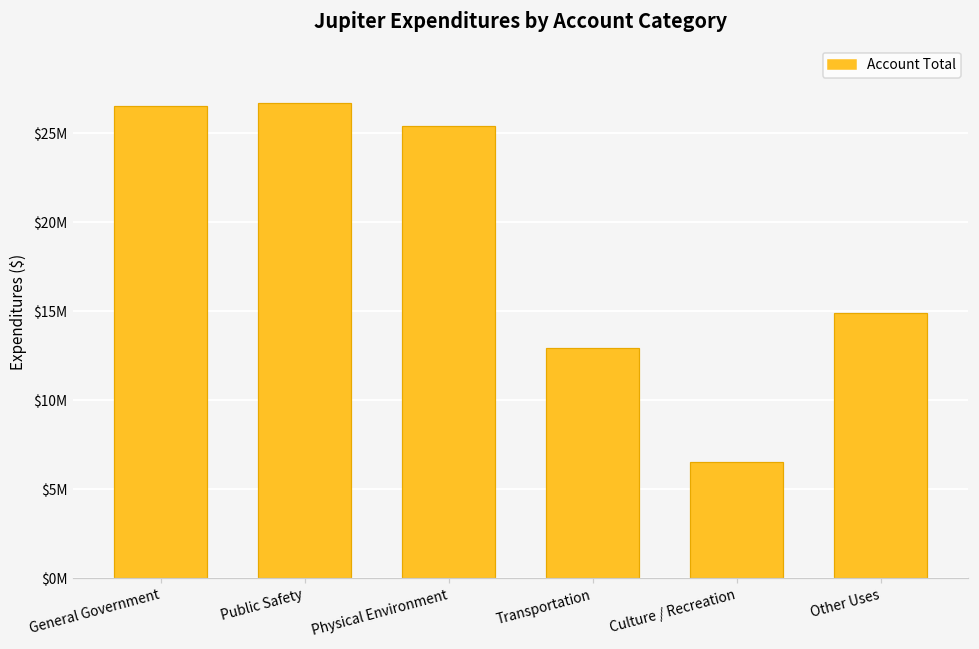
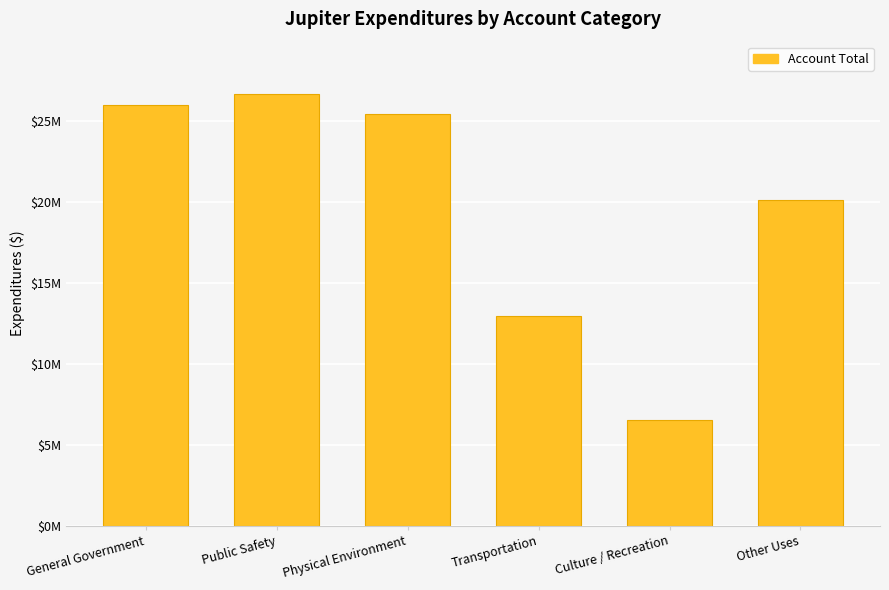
General Government: $26600000 -> $26000000
Other Uses: $14900000 -> $20200000
